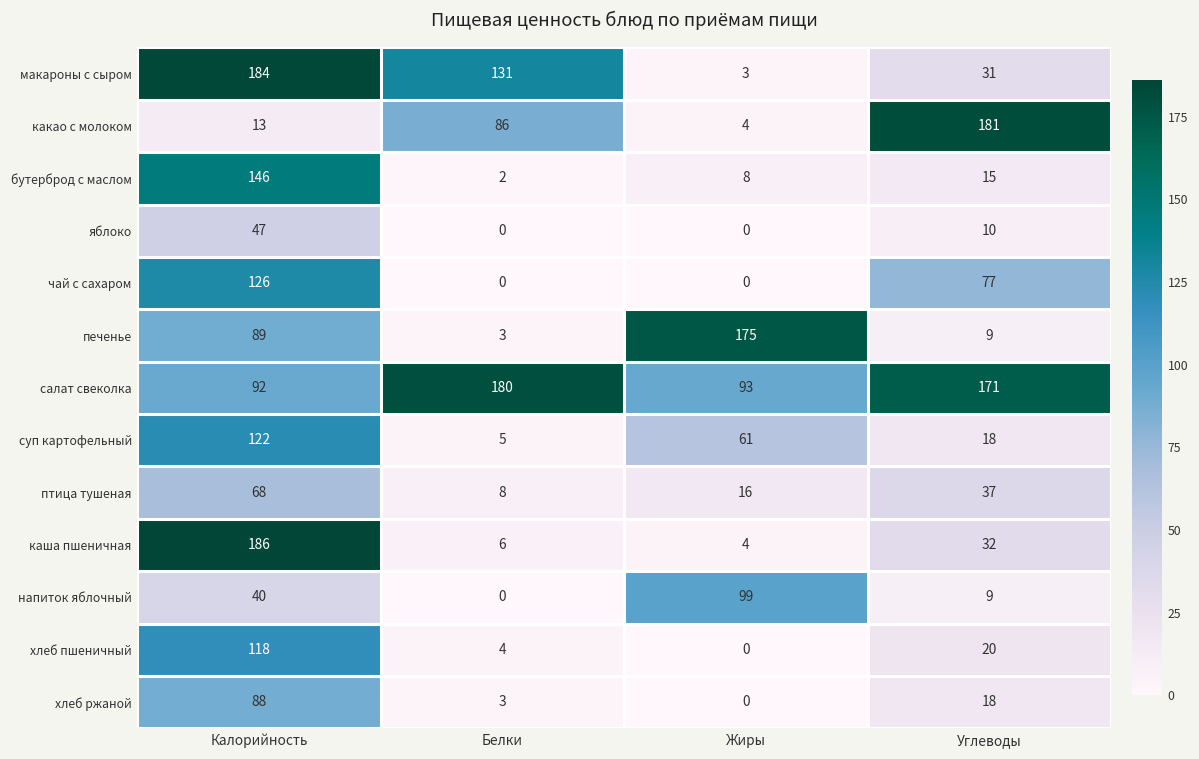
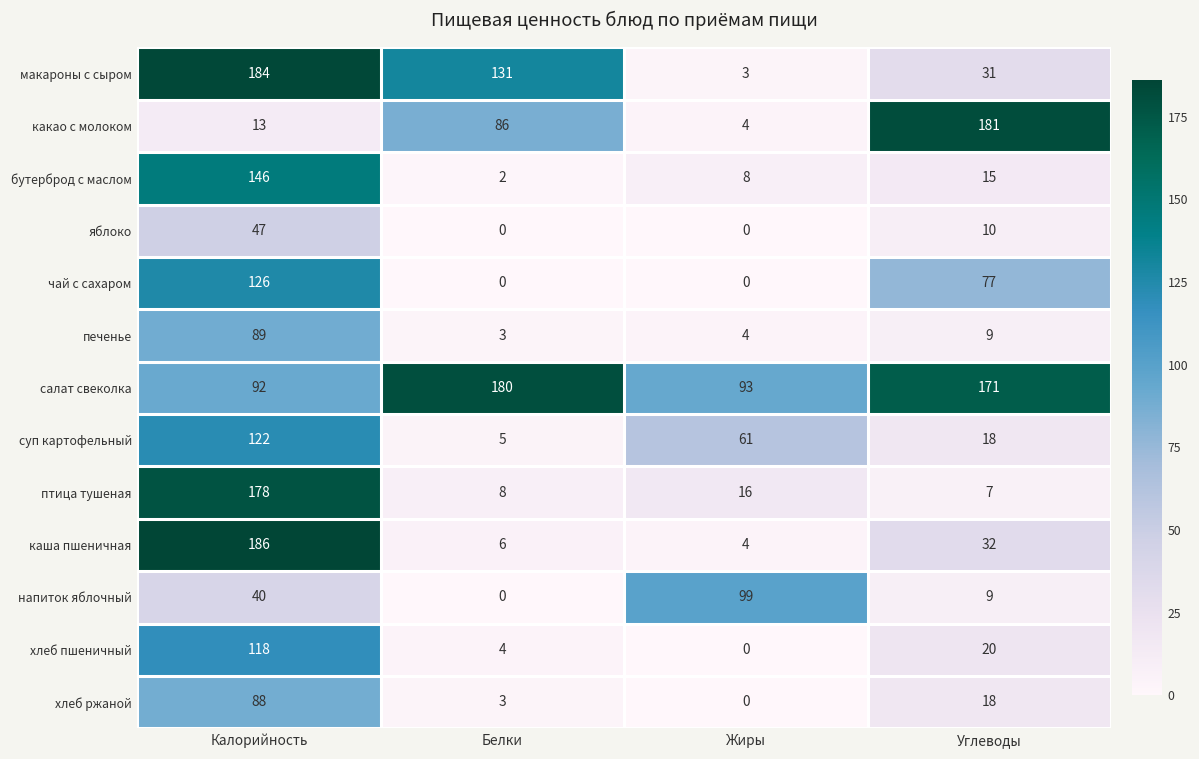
печенье, Жиры: 175 -> 4
птица тушеная, Калорийность: 68 -> 178
птица тушеная, Углеводы: 37 -> 7
